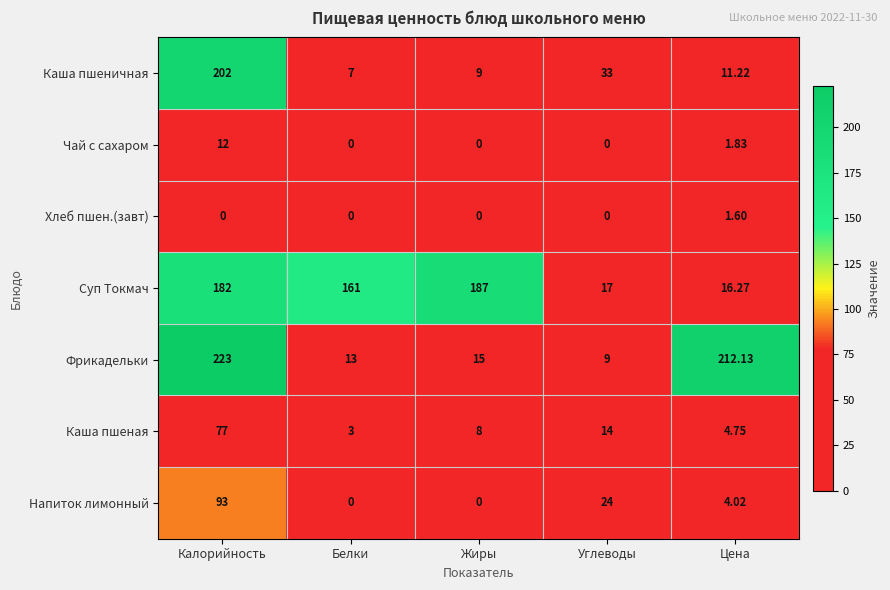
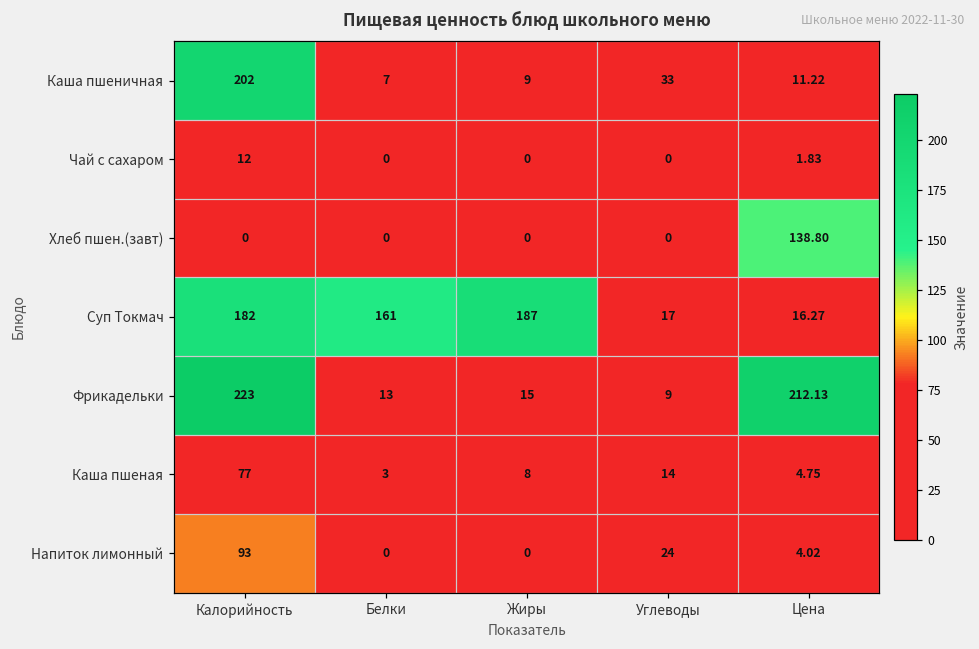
Хлеб пшен.(завт), Цена: 1.60 -> 138.80
